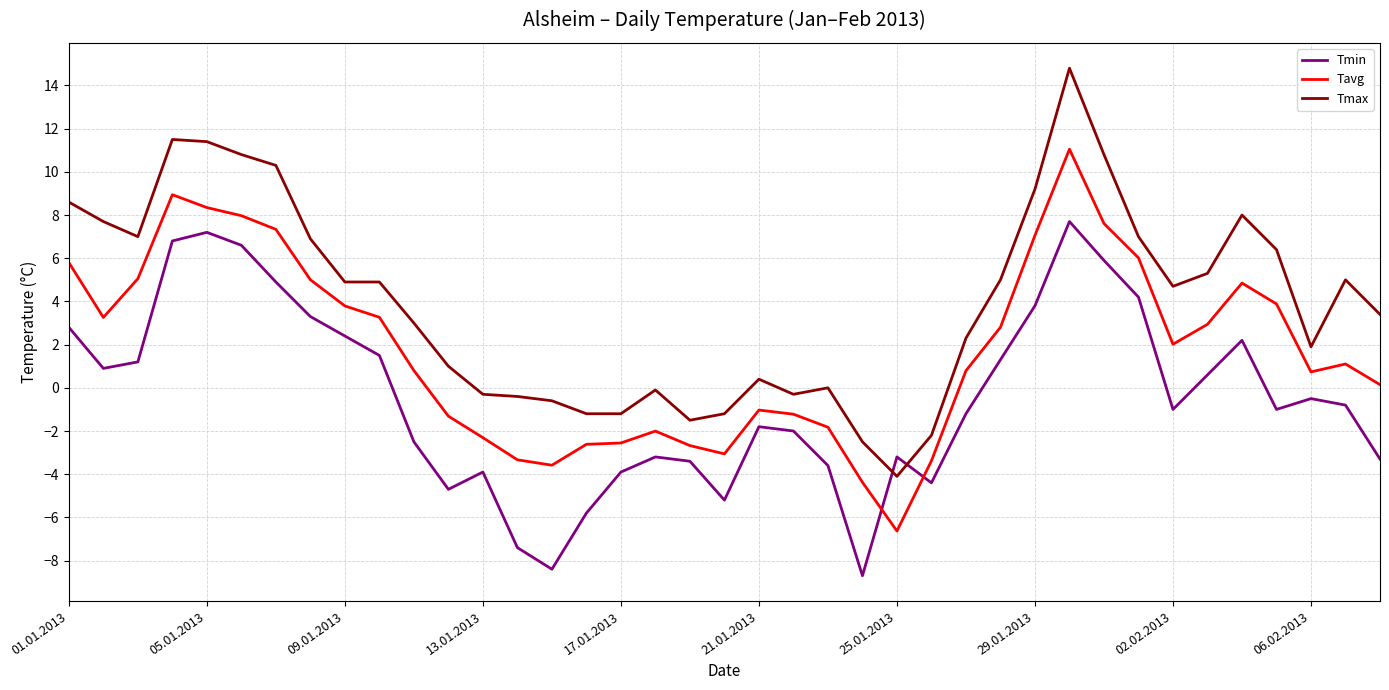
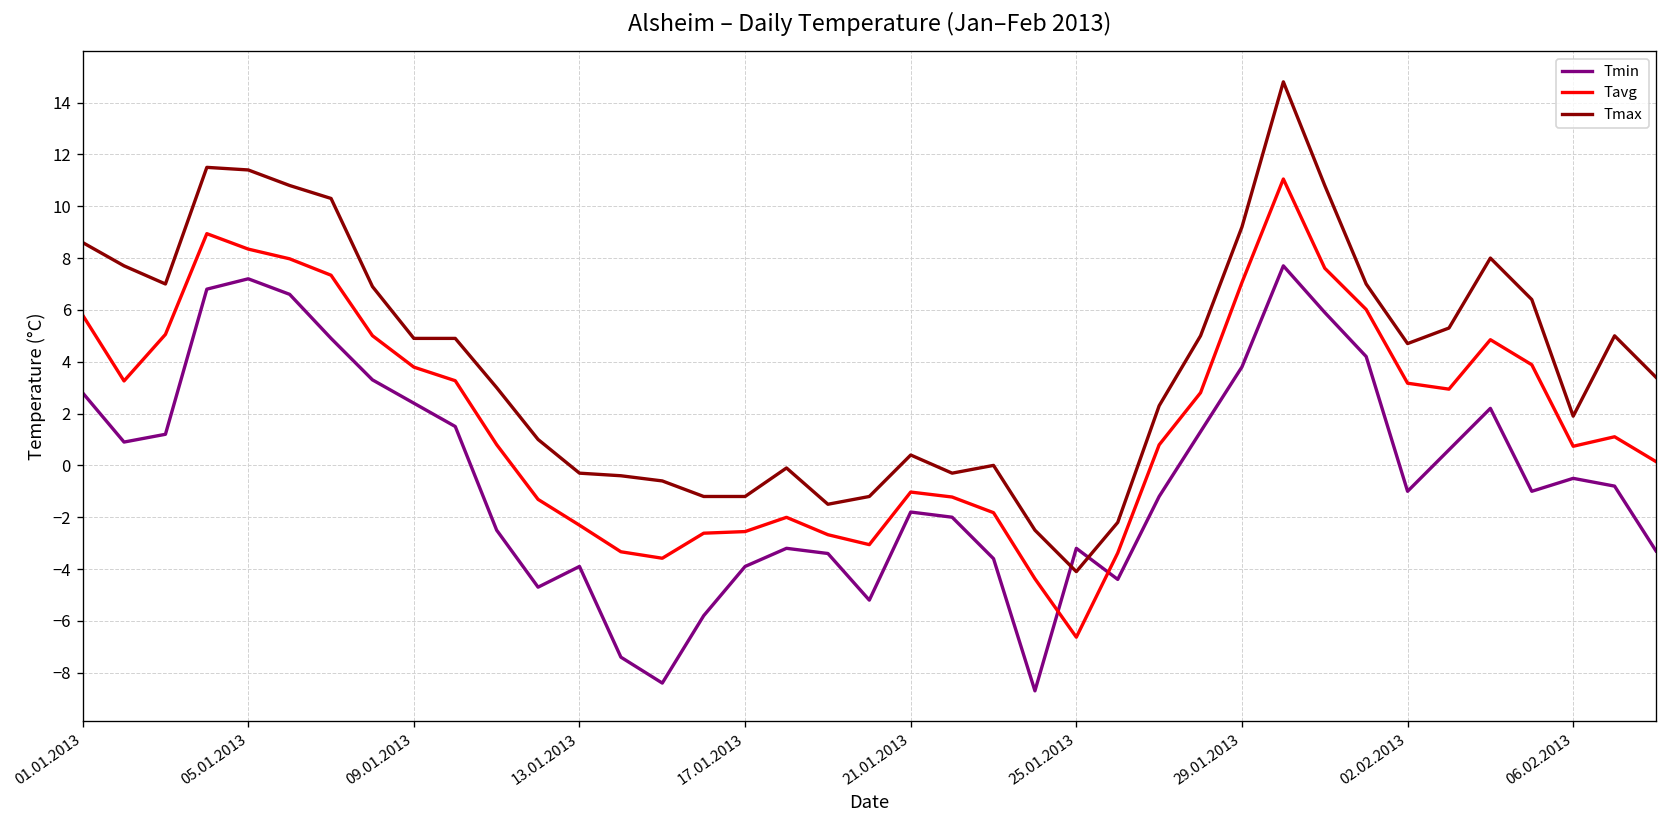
Tavg, 02.02.2013: 2.0 -> 3.2
